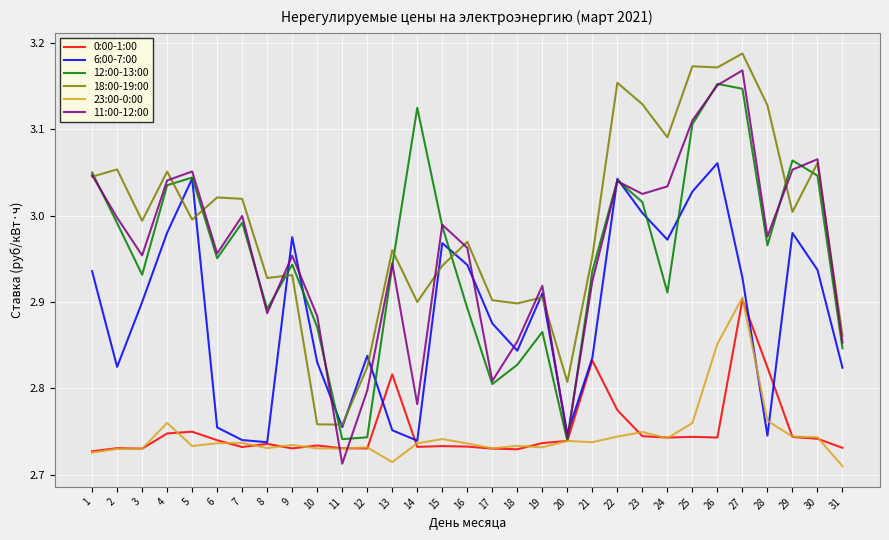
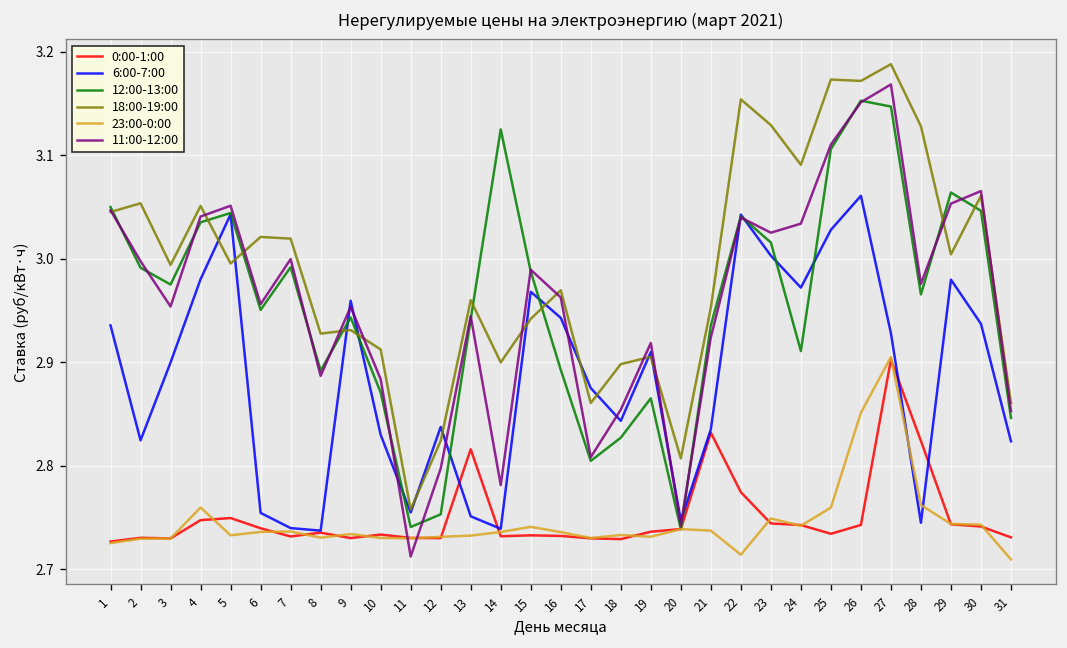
12:00-13:00, 3: 2.93 -> 2.98
6:00-7:00, 9: 2.98 -> 2.96
18:00-19:00, 10: 2.76 -> 2.91
12:00-13:00, 12: 2.74 -> 2.75
23:00-0:00, 13: 2.71 -> 2.73
18:00-19:00, 17: 2.90 -> 2.86
23:00-0:00, 22: 2.74 -> 2.71
0:00-1:00, 25: 2.74 -> 2.73
